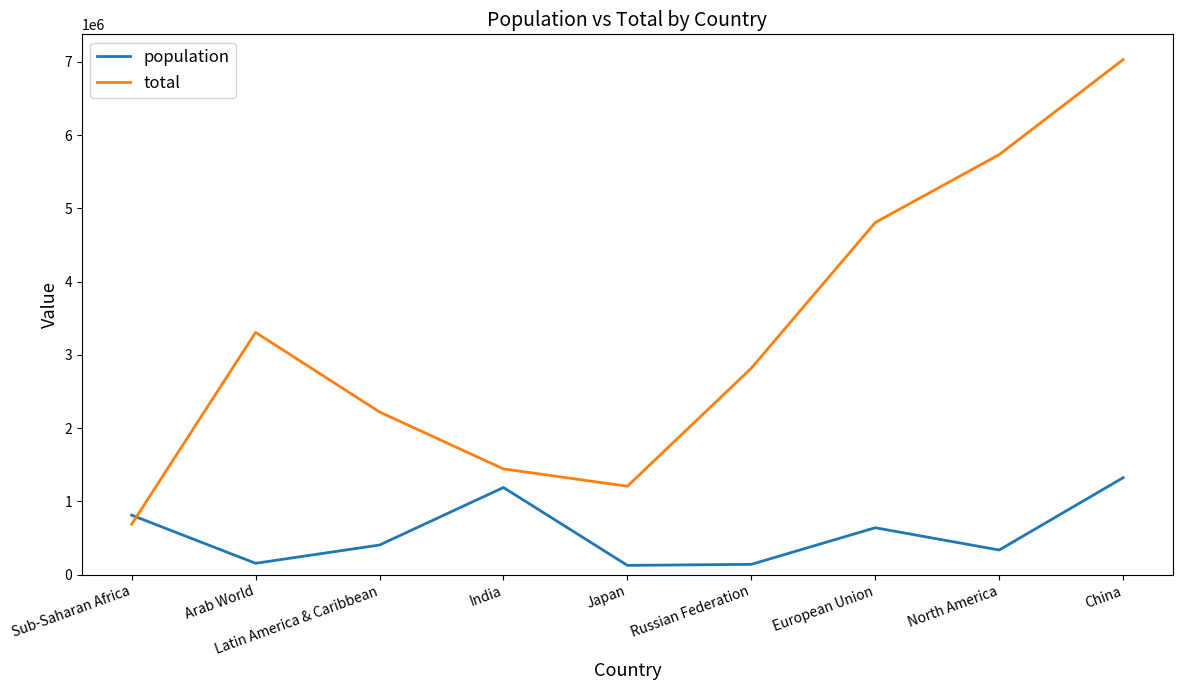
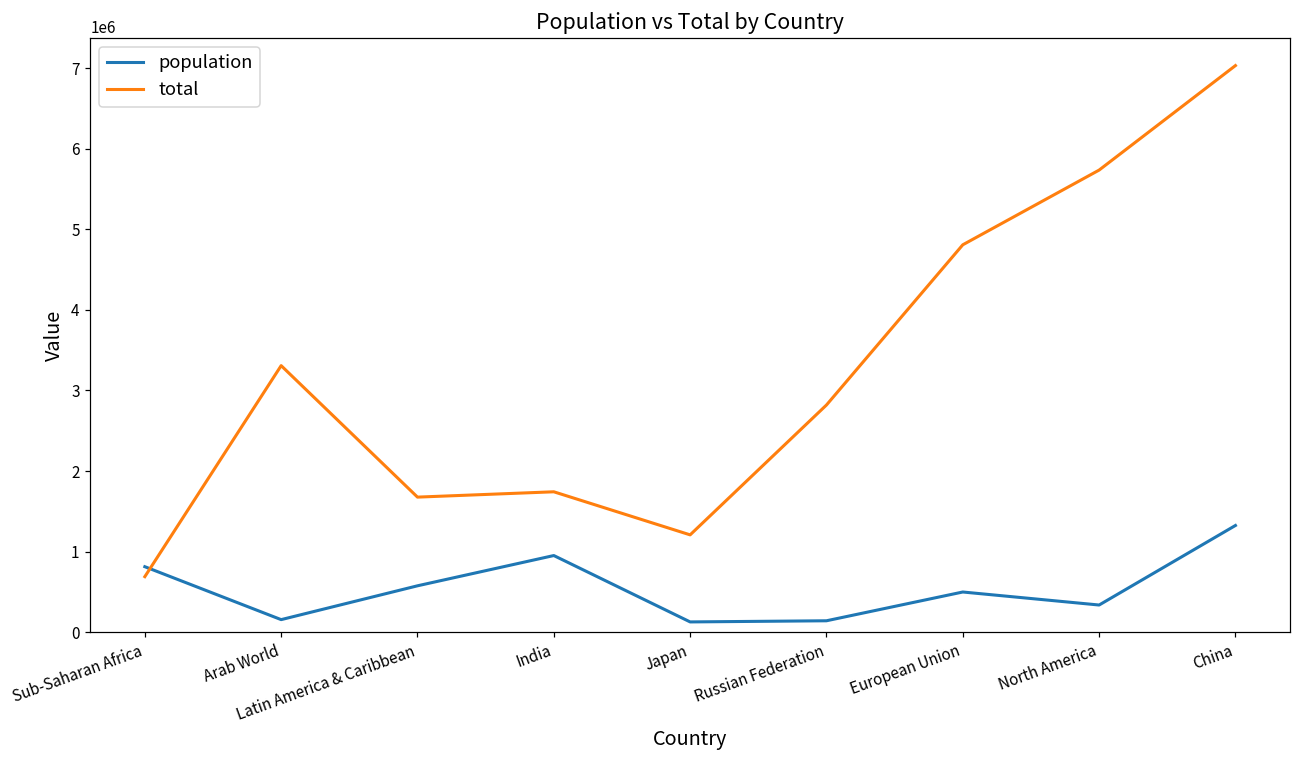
population, Latin America & Caribbean: 400000 -> 600000
total, Latin America & Caribbean: 2200000 -> 1700000
population, India: 1200000 -> 1000000
total, India: 1400000 -> 1700000
population, European Union: 600000 -> 500000
